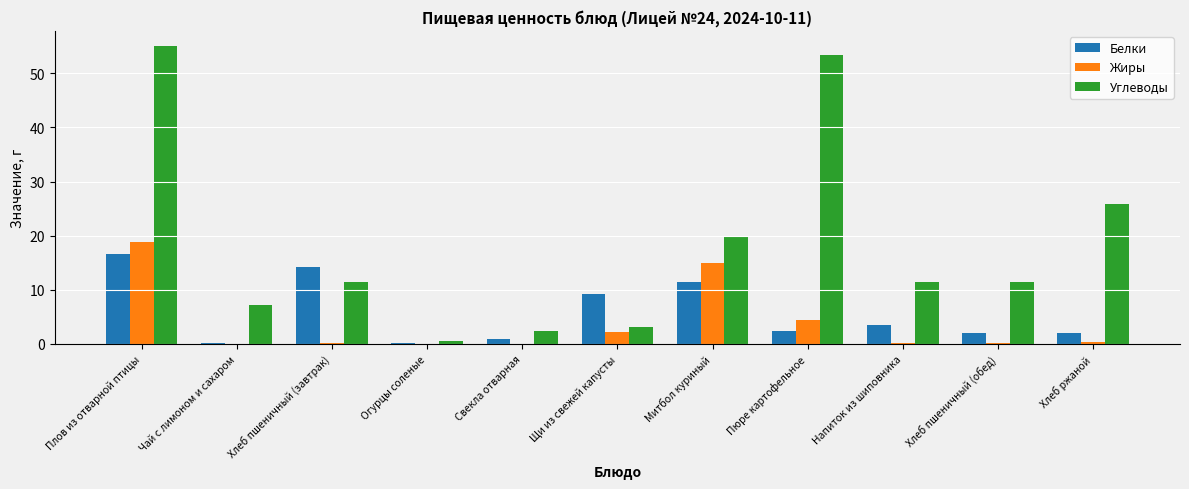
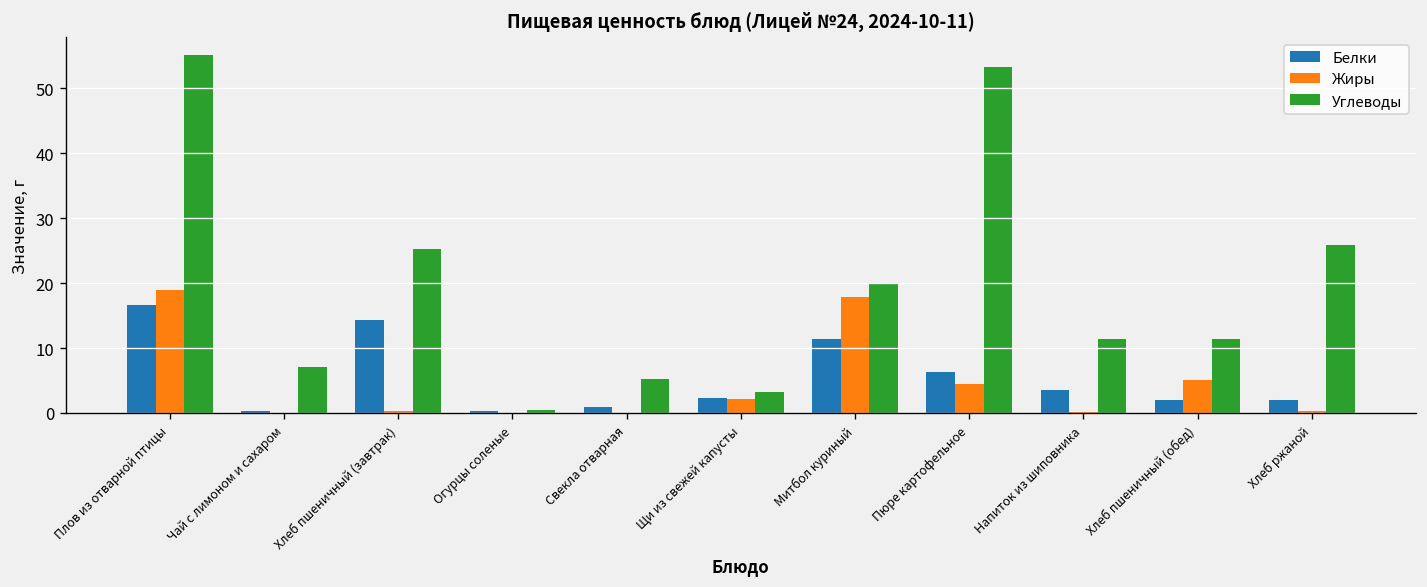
Углеводы, Хлеб пшеничный (завтрак): 11 -> 25
Углеводы, Свекла отварная: 2 -> 5
Белки, Щи из свежей капусты: 9 -> 2
Жиры, Митбол куриный: 15 -> 18
Белки, Пюре картофельное: 2 -> 6
Жиры, Хлеб пшеничный (обед): 0 -> 5
